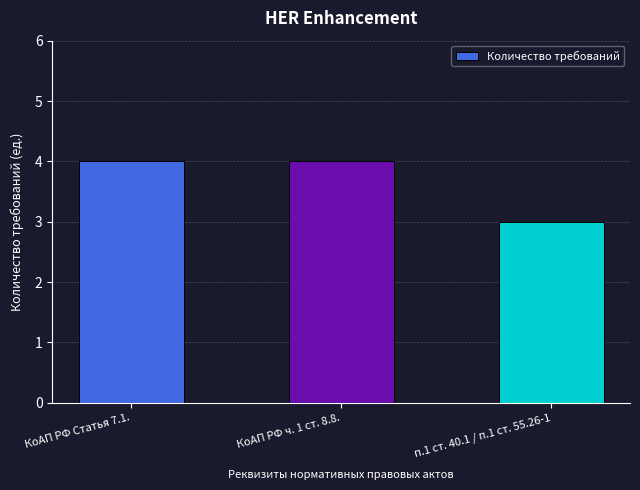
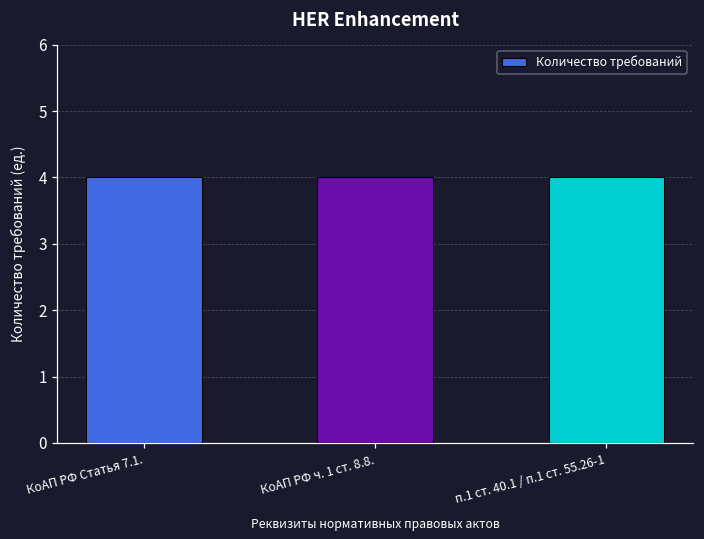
п.1 ст. 40.1 / п.1 ст. 55.26-1: 3 -> 4
